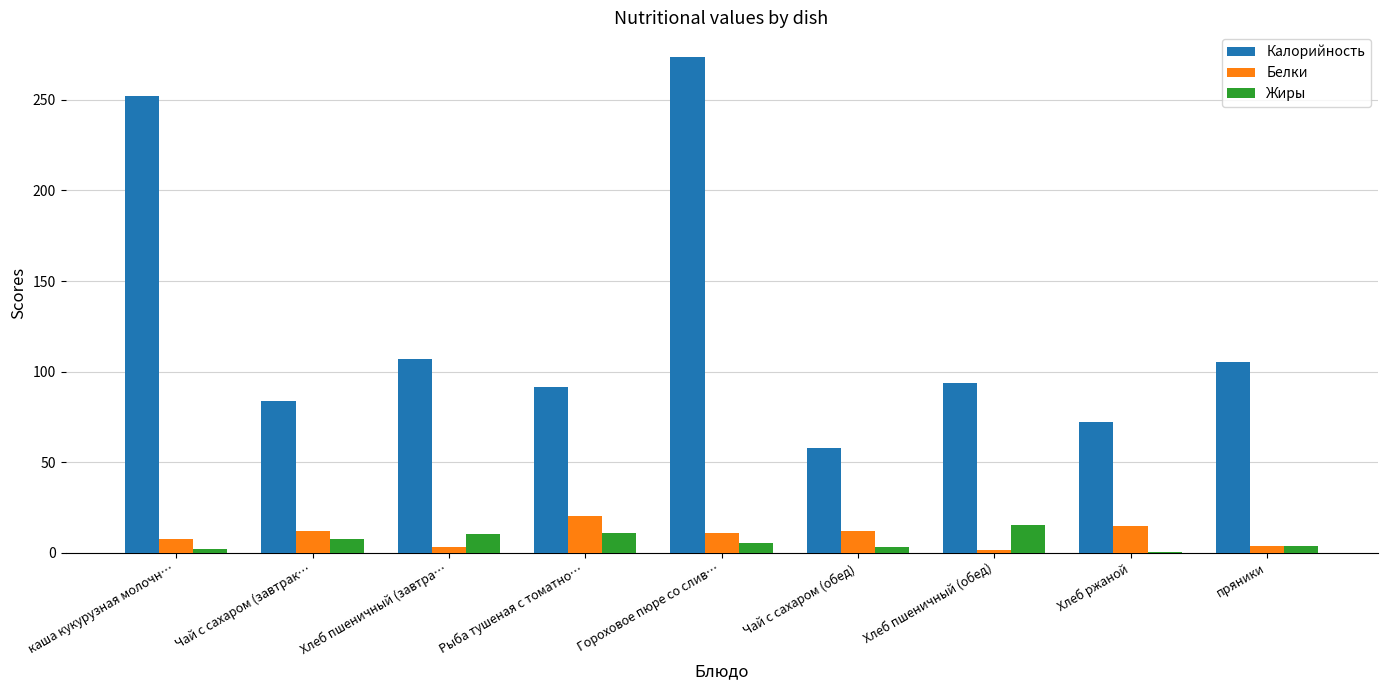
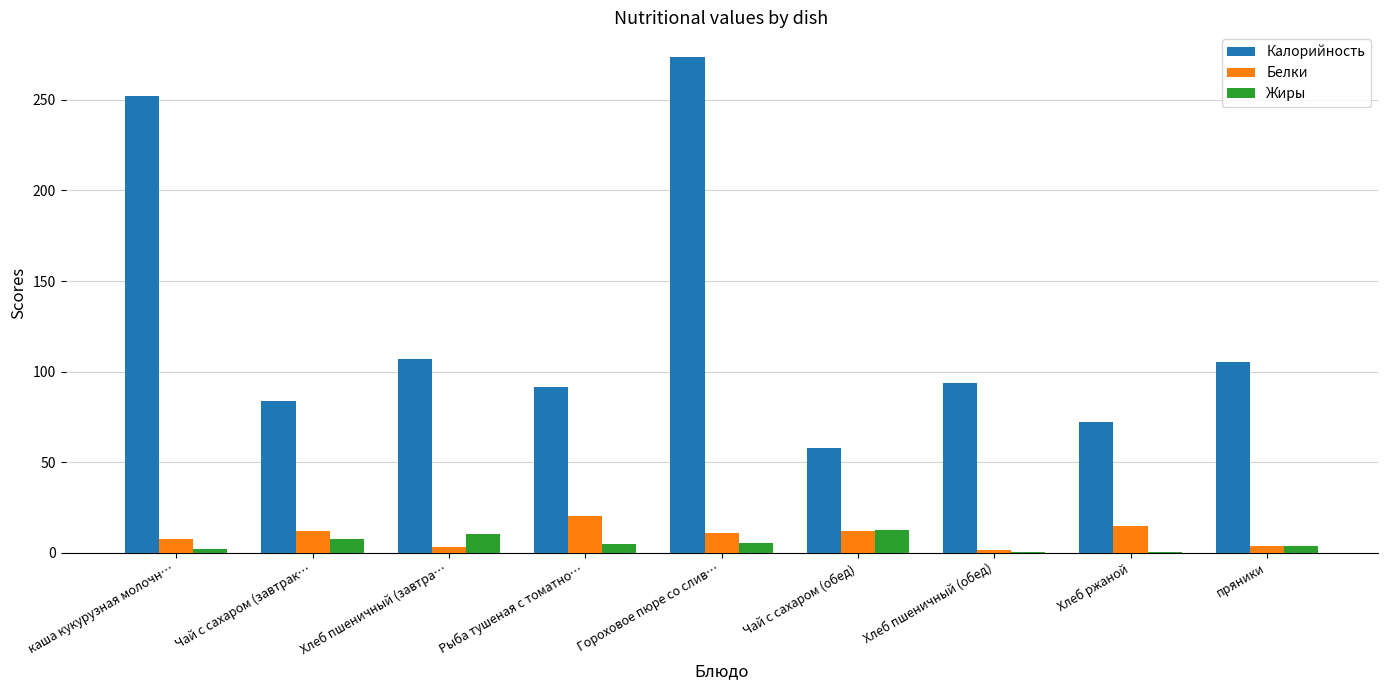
Жиры, Рыба тушеная с томатно…: 11 -> 5
Жиры, Чай с сахаром (обед): 3 -> 13
Жиры, Хлеб пшеничный (обед): 15 -> 0
